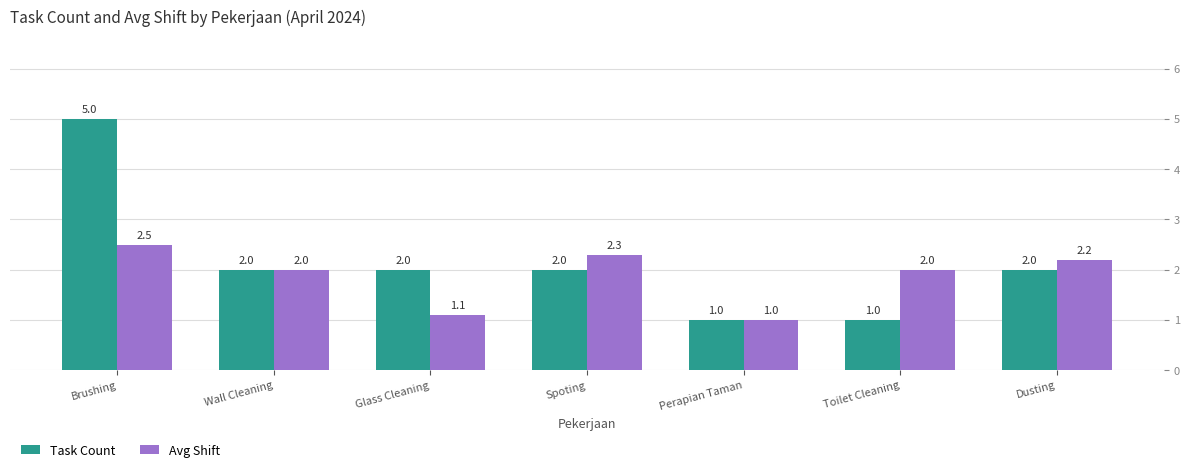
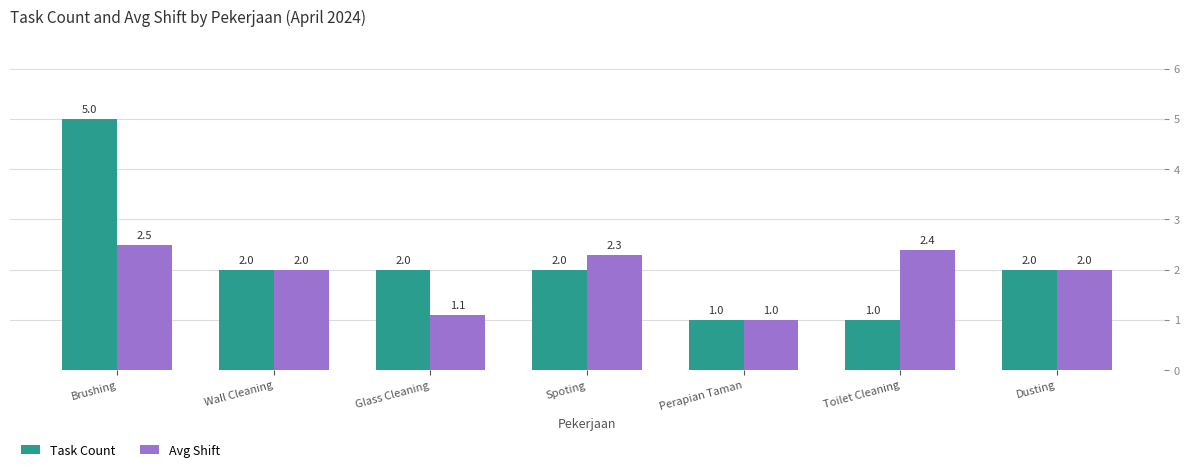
Avg Shift, Toilet Cleaning: 2.0 -> 2.4
Avg Shift, Dusting: 2.2 -> 2.0
